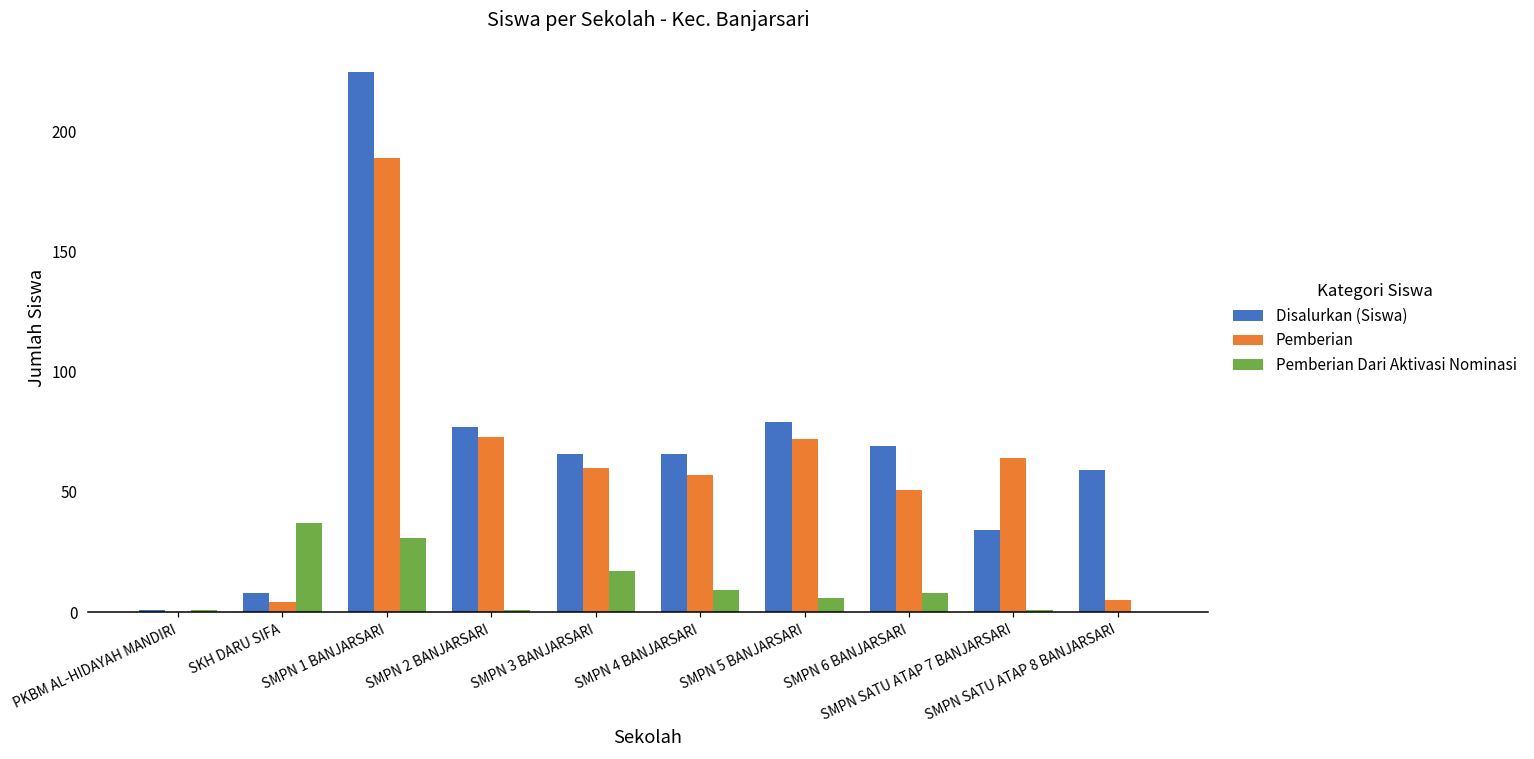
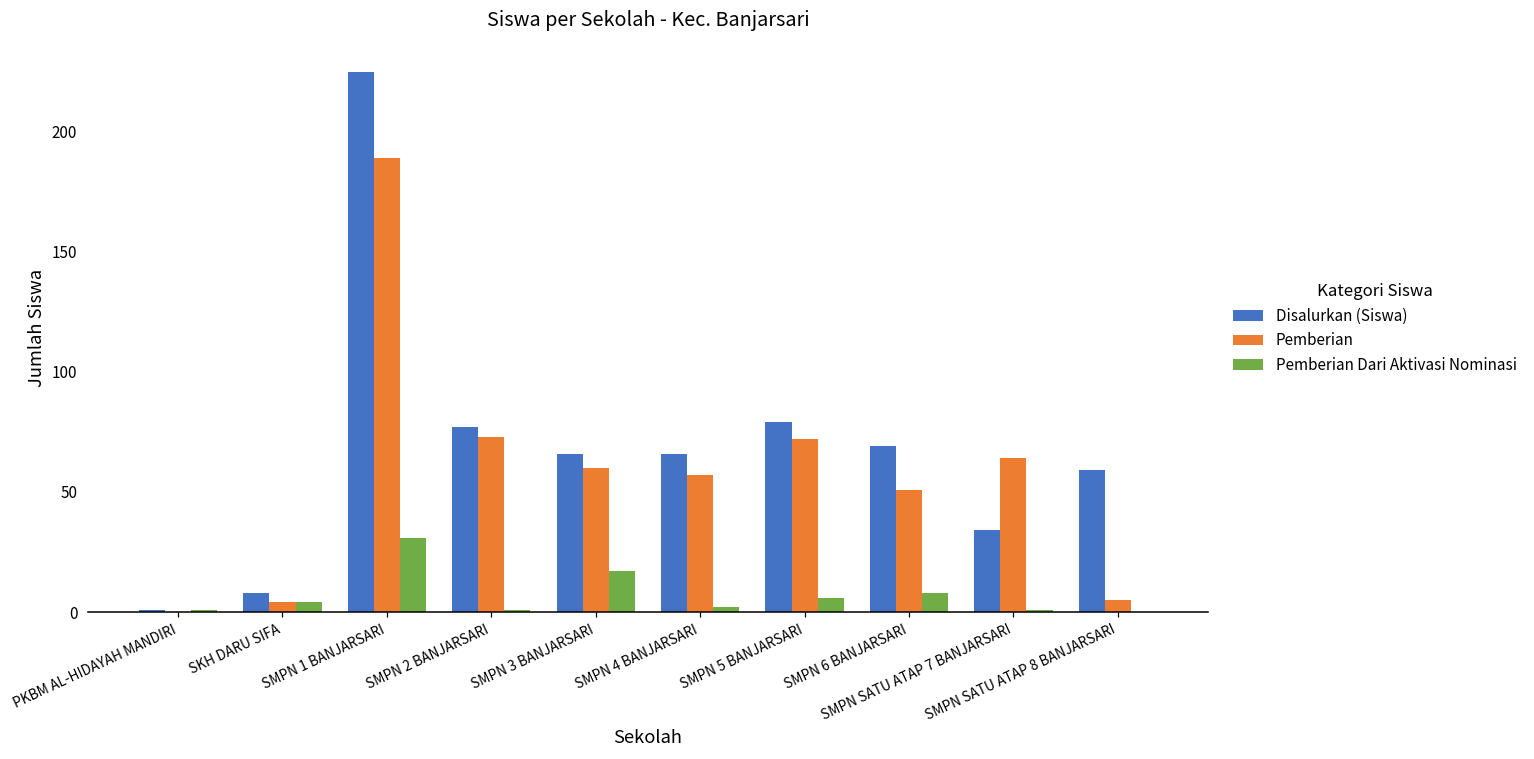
Pemberian Dari Aktivasi Nominasi, SKH DARU SIFA: 37 -> 4
Pemberian Dari Aktivasi Nominasi, SMPN 4 BANJARSARI: 9 -> 2
